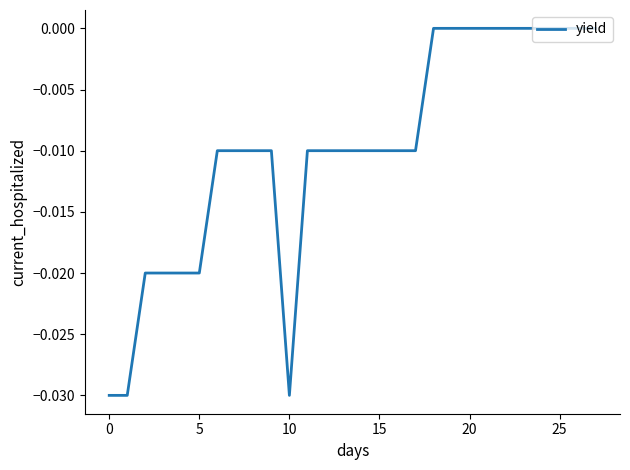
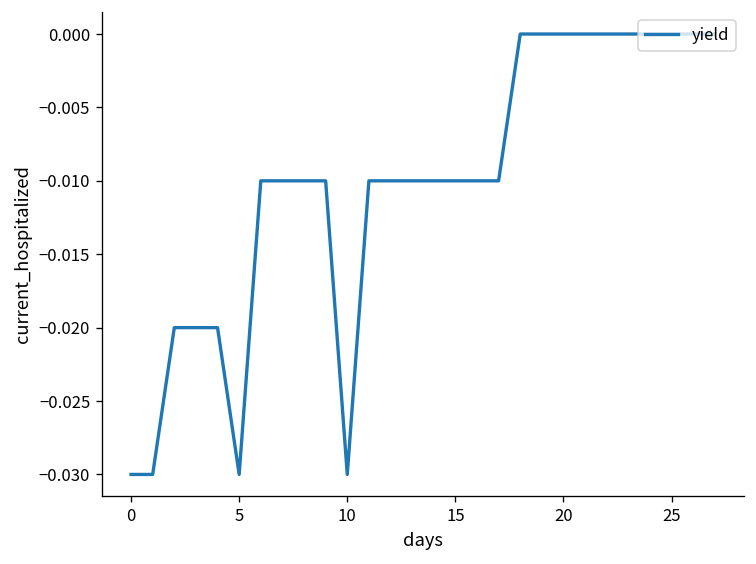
5: -0.02 -> -0.03
